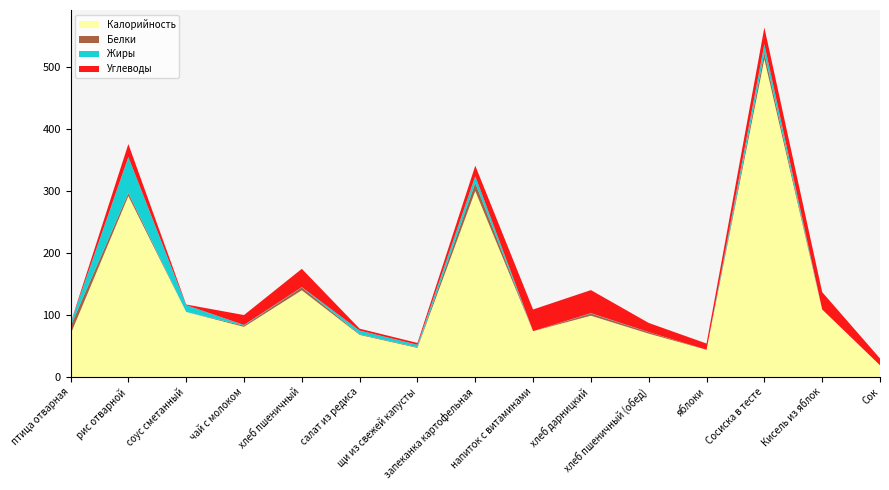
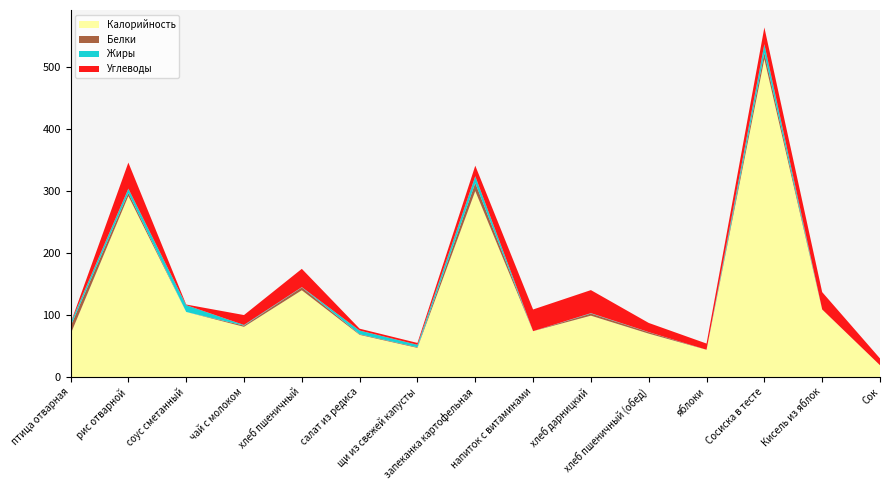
Жиры, рис отварной: 60 -> 10
Углеводы, рис отварной: 20 -> 40
